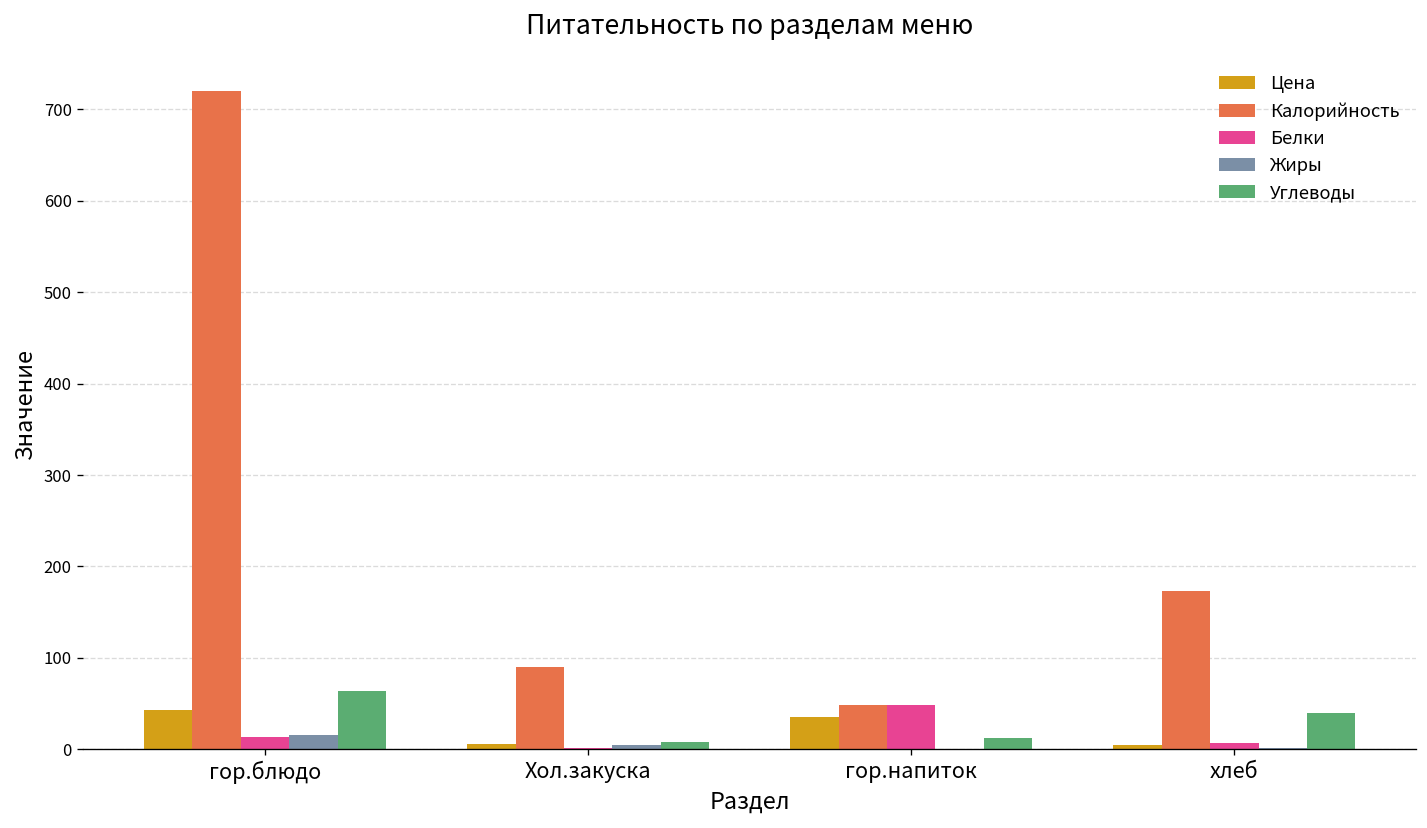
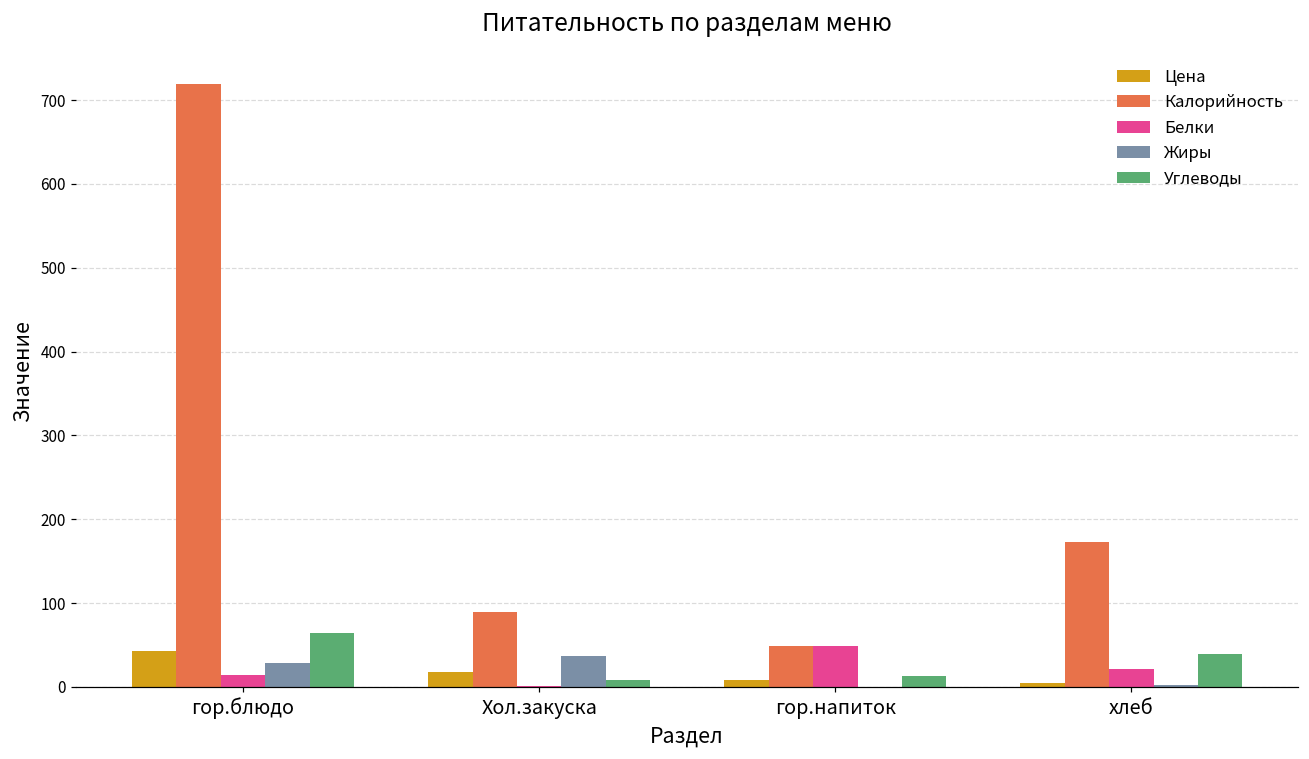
Жиры, гор.блюдо: 20 -> 30
Цена, Хол.закуска: 10 -> 20
Жиры, Хол.закуска: 10 -> 40
Цена, гор.напиток: 40 -> 10
Белки, хлеб: 10 -> 20
